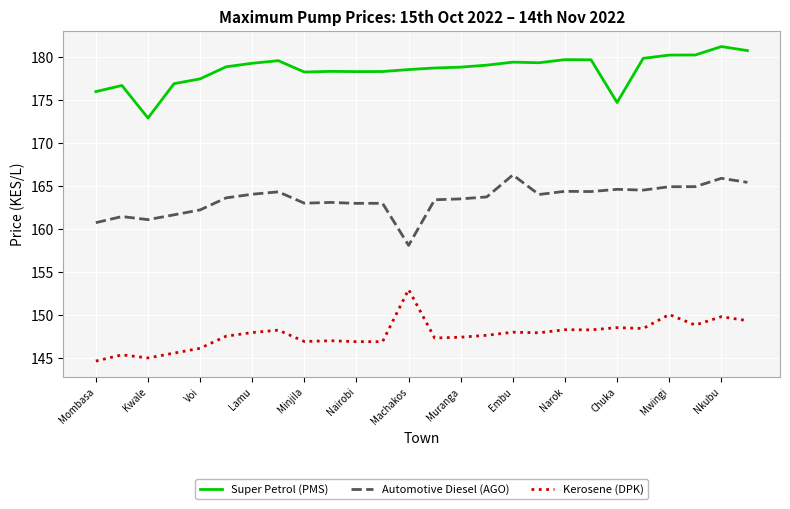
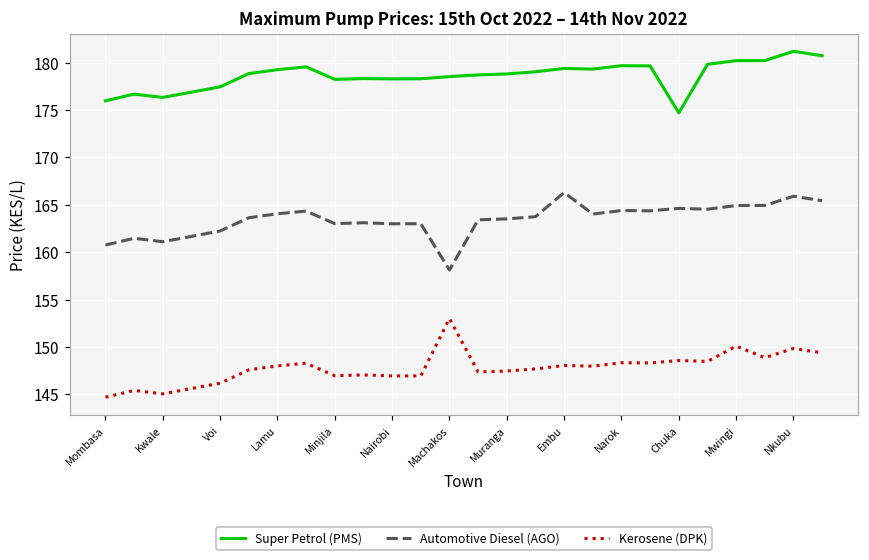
Super Petrol (PMS), Kwale: 173 -> 176
